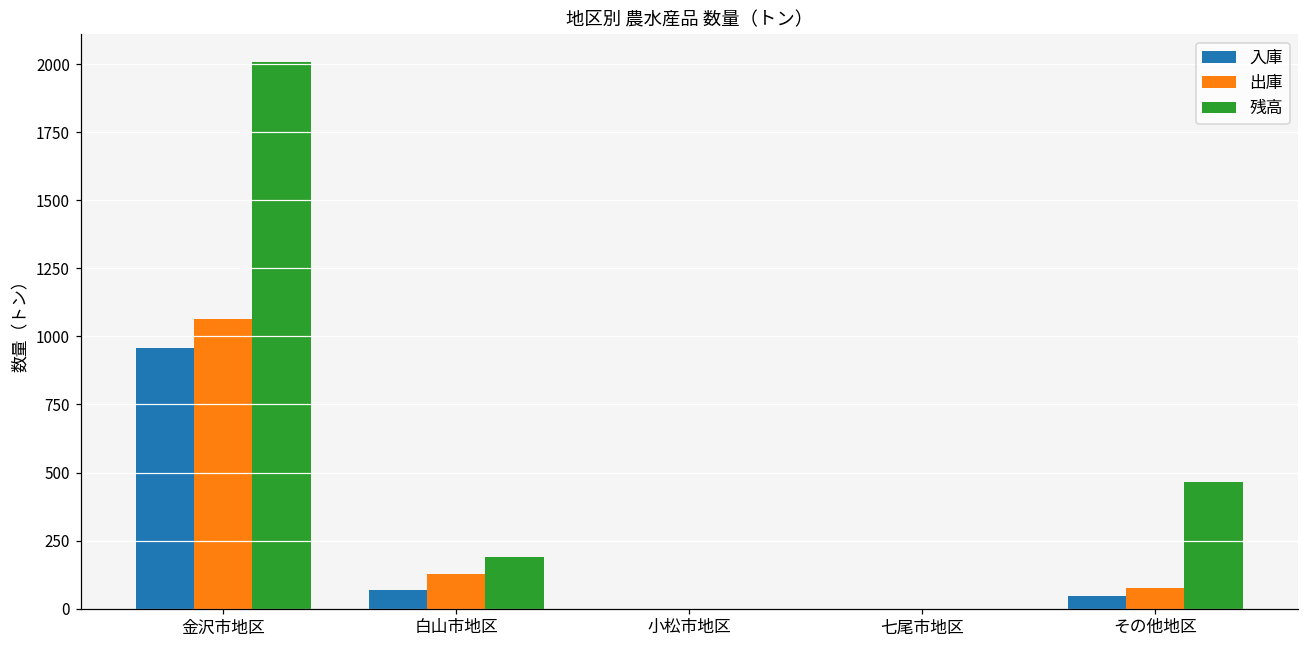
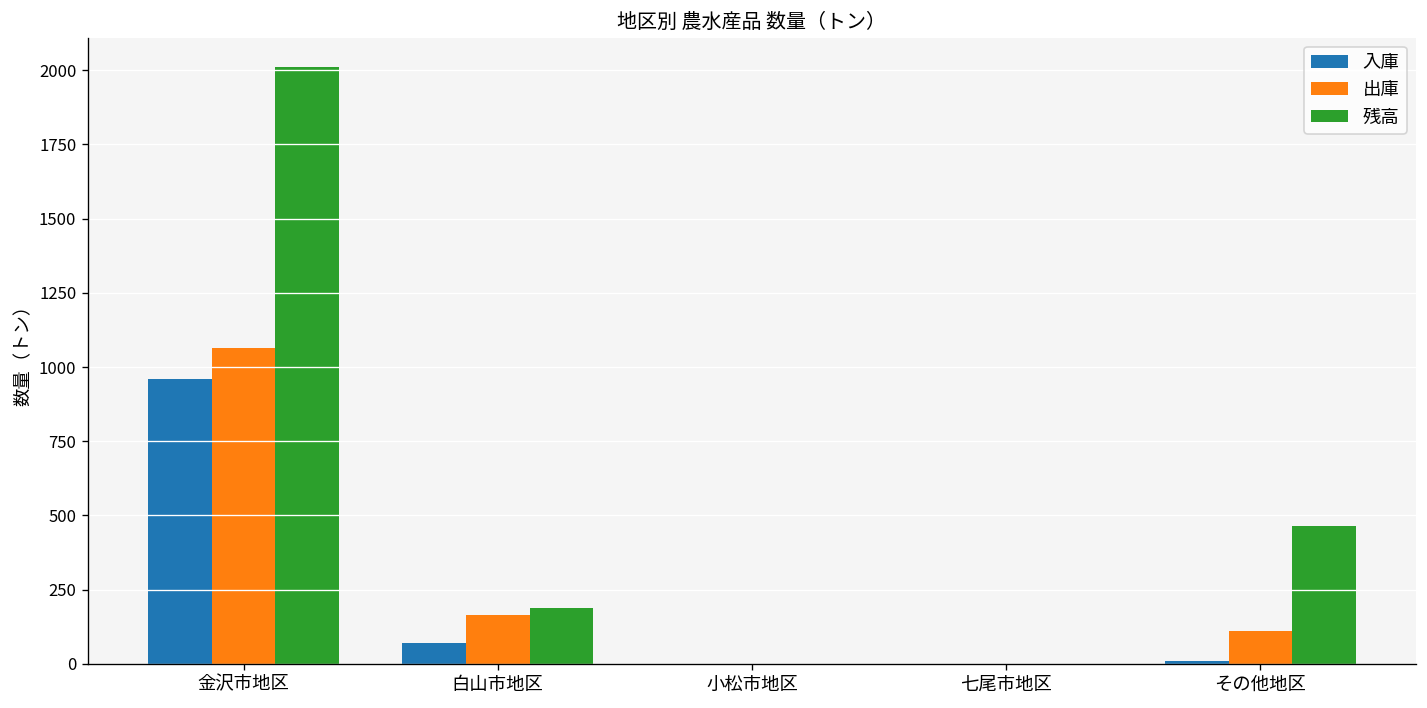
出庫, 白山市地区: 130 -> 170
入庫, その他地区: 50 -> 10
出庫, その他地区: 80 -> 110
